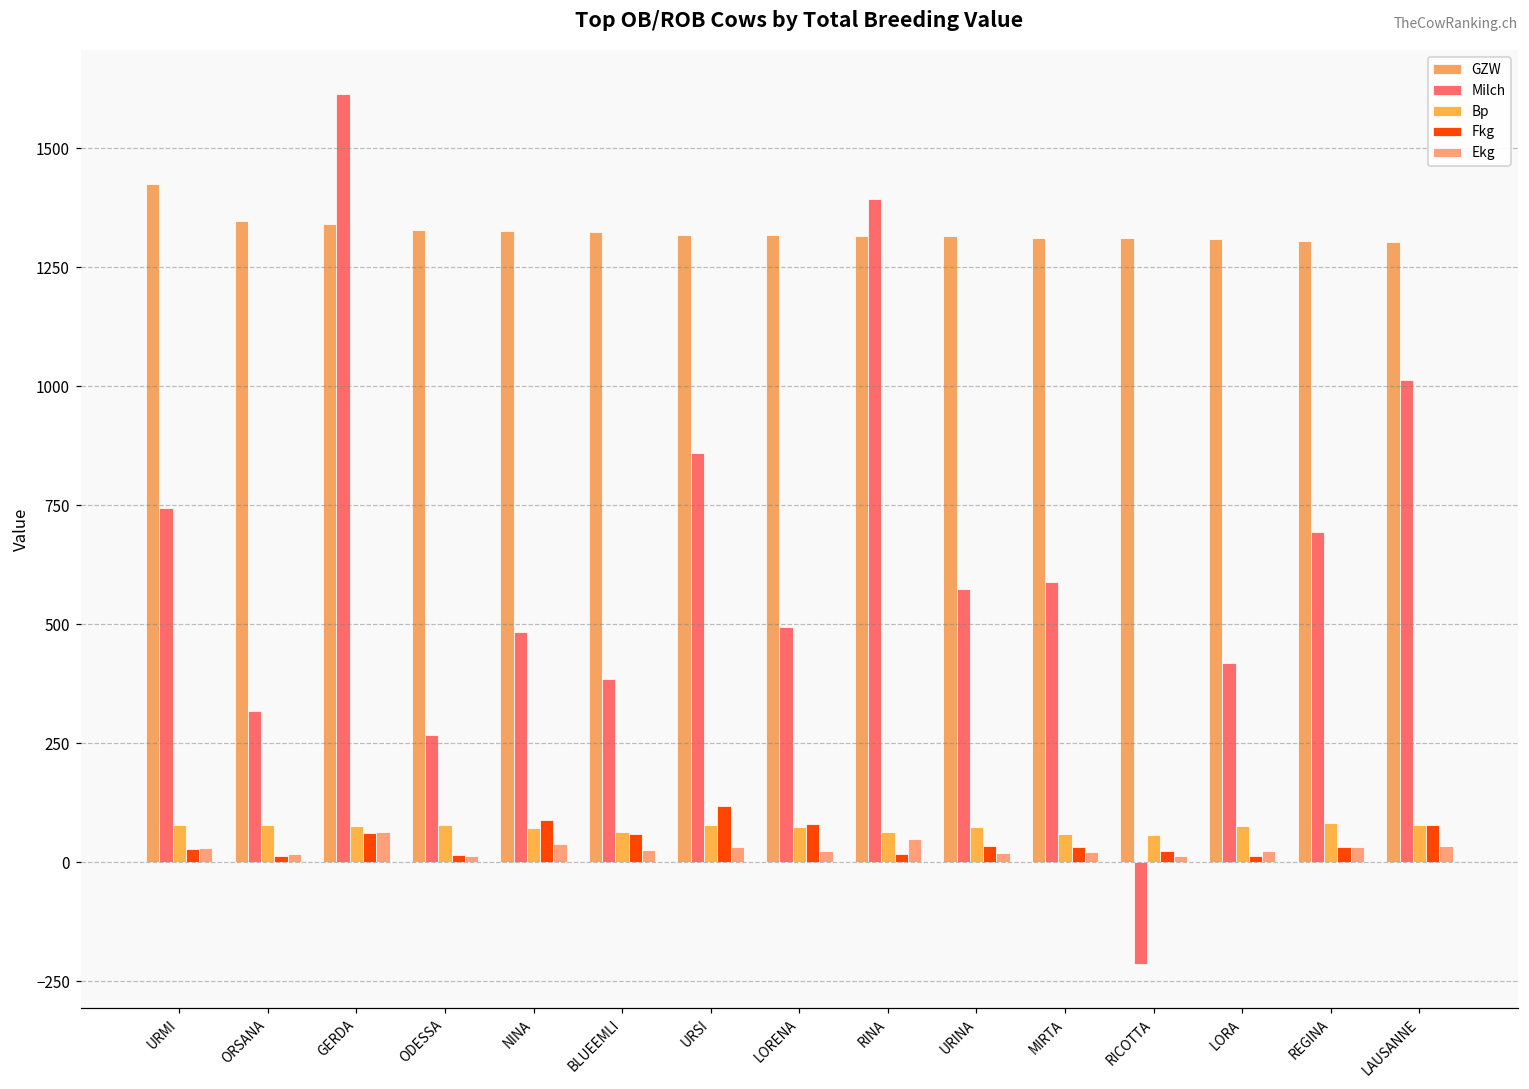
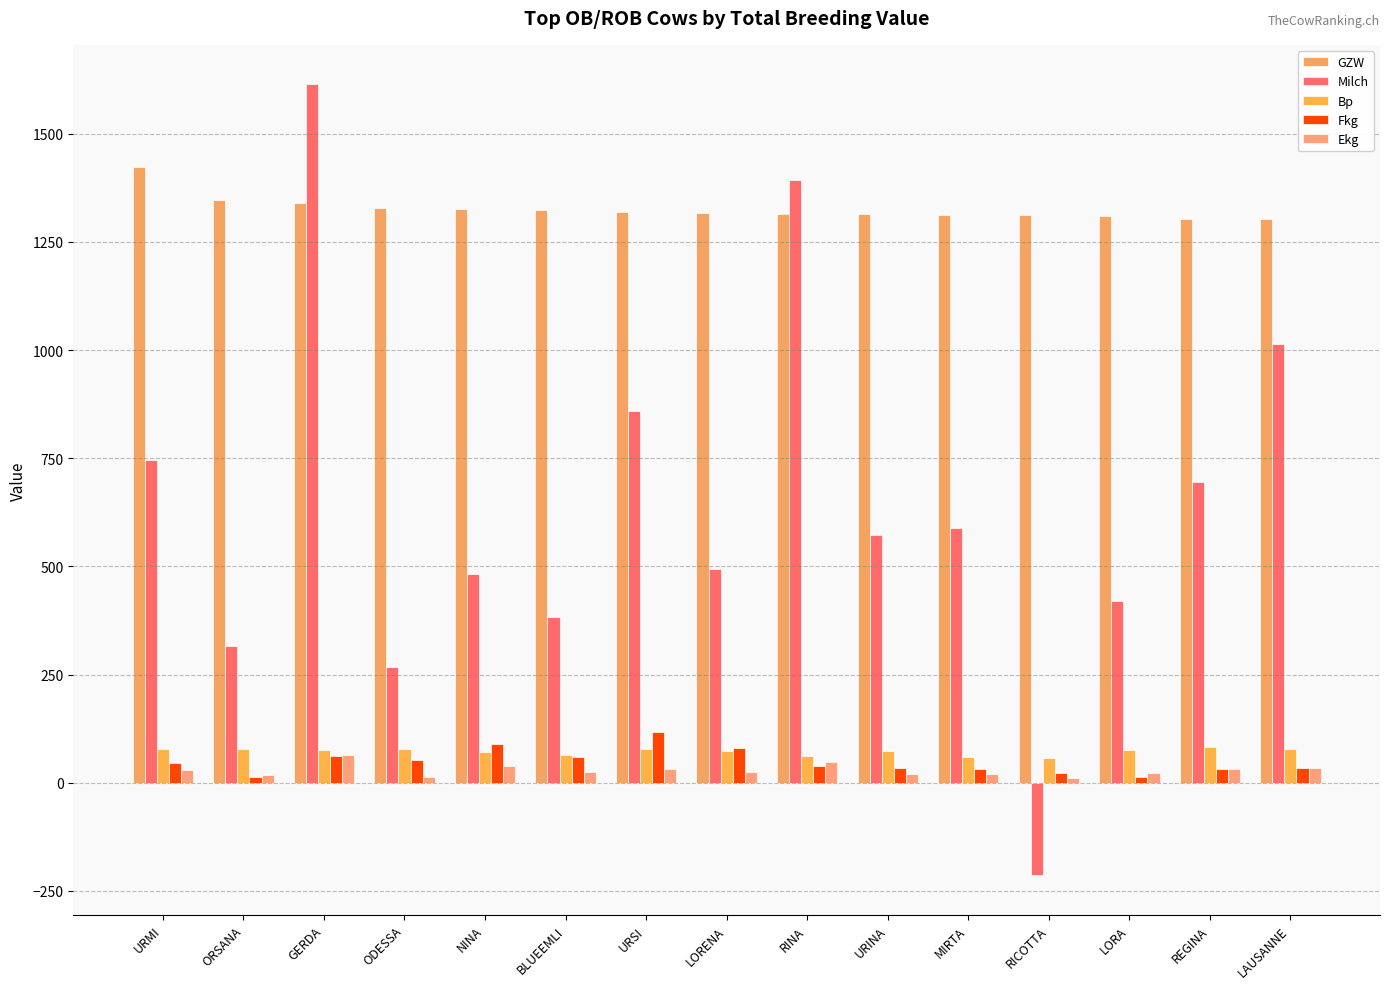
Fkg, URMI: 30 -> 50
Fkg, ODESSA: 20 -> 50
Fkg, RINA: 20 -> 40
Fkg, LAUSANNE: 80 -> 40
